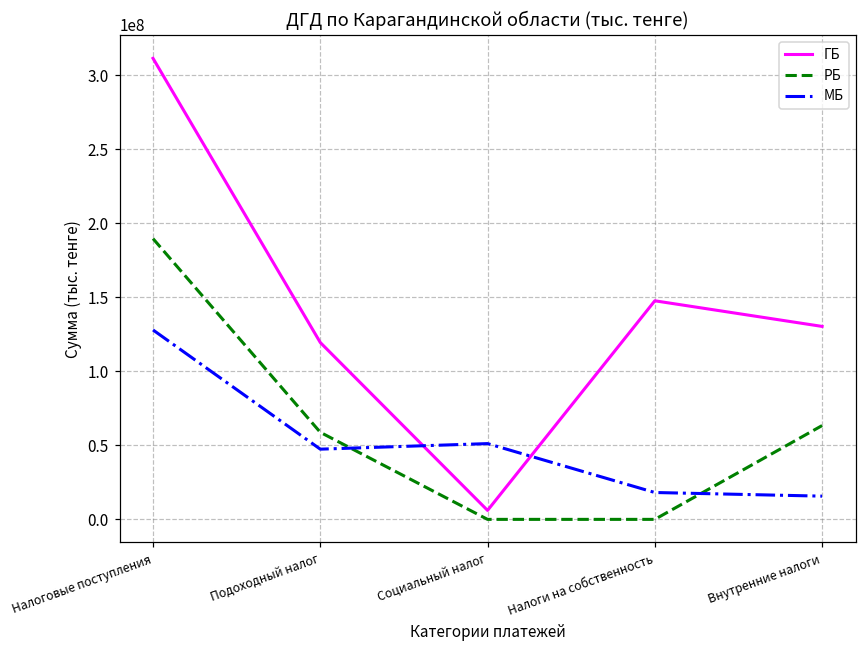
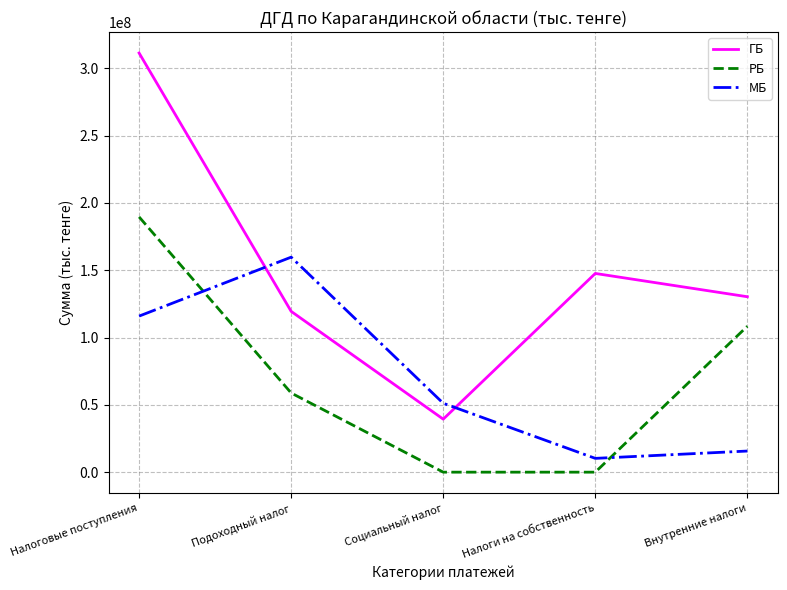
МБ, Налоговые поступления: 128000000 -> 116000000
МБ, Подоходный налог: 47000000 -> 160000000
ГБ, Социальный налог: 6000000 -> 39000000
МБ, Налоги на собственность: 18000000 -> 10000000
РБ, Внутренние налоги: 63000000 -> 108000000
